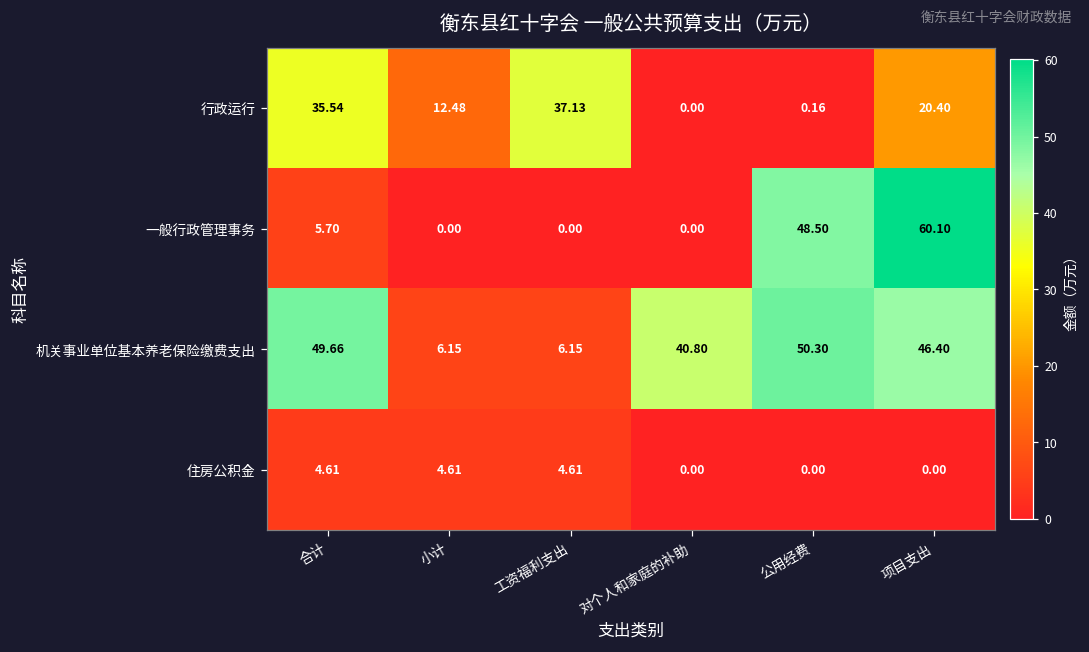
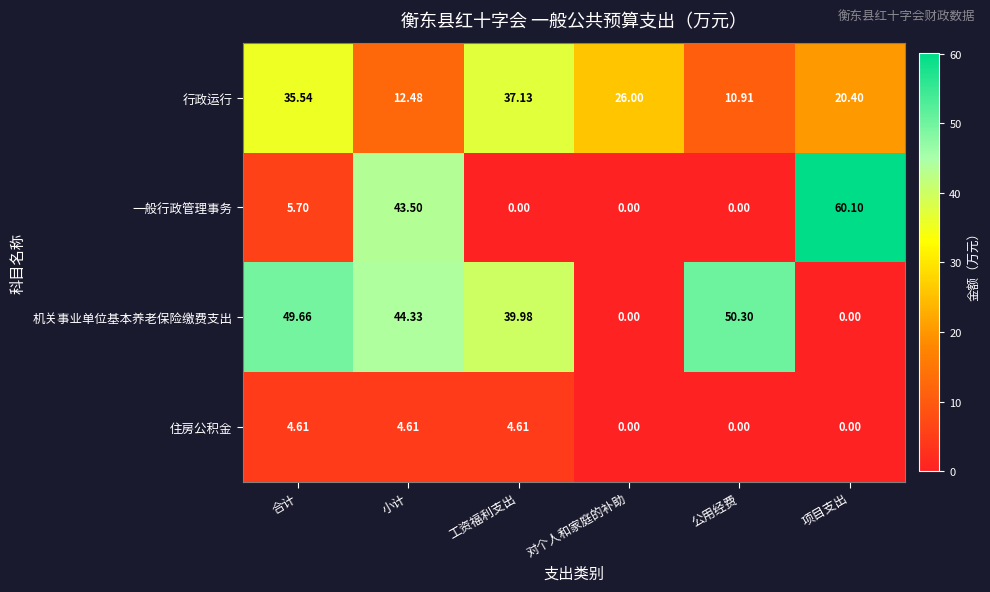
行政运行, 对个人和家庭的补助: 0.00 -> 26.00
行政运行, 公用经费: 0.16 -> 10.91
一般行政管理事务, 小计: 0.00 -> 43.50
一般行政管理事务, 公用经费: 48.50 -> 0.00
机关事业单位基本养老保险缴费支出, 小计: 6.15 -> 44.33
机关事业单位基本养老保险缴费支出, 工资福利支出: 6.15 -> 39.98
机关事业单位基本养老保险缴费支出, 对个人和家庭的补助: 40.80 -> 0.00
机关事业单位基本养老保险缴费支出, 项目支出: 46.40 -> 0.00
